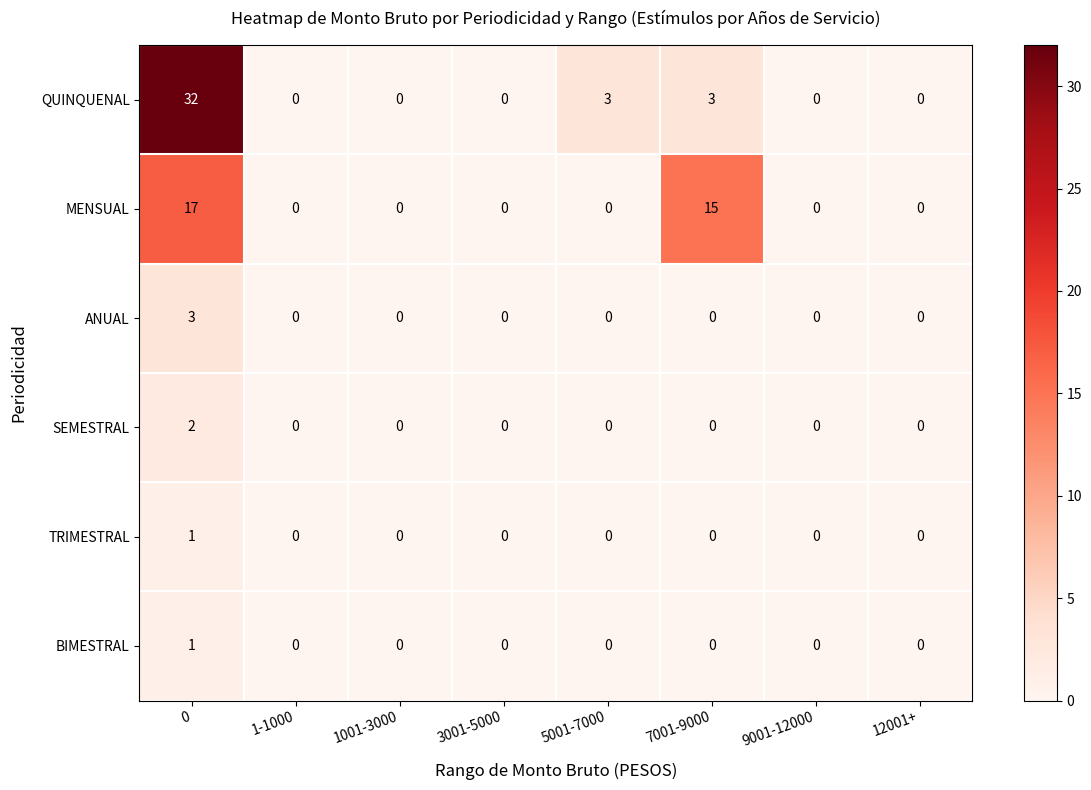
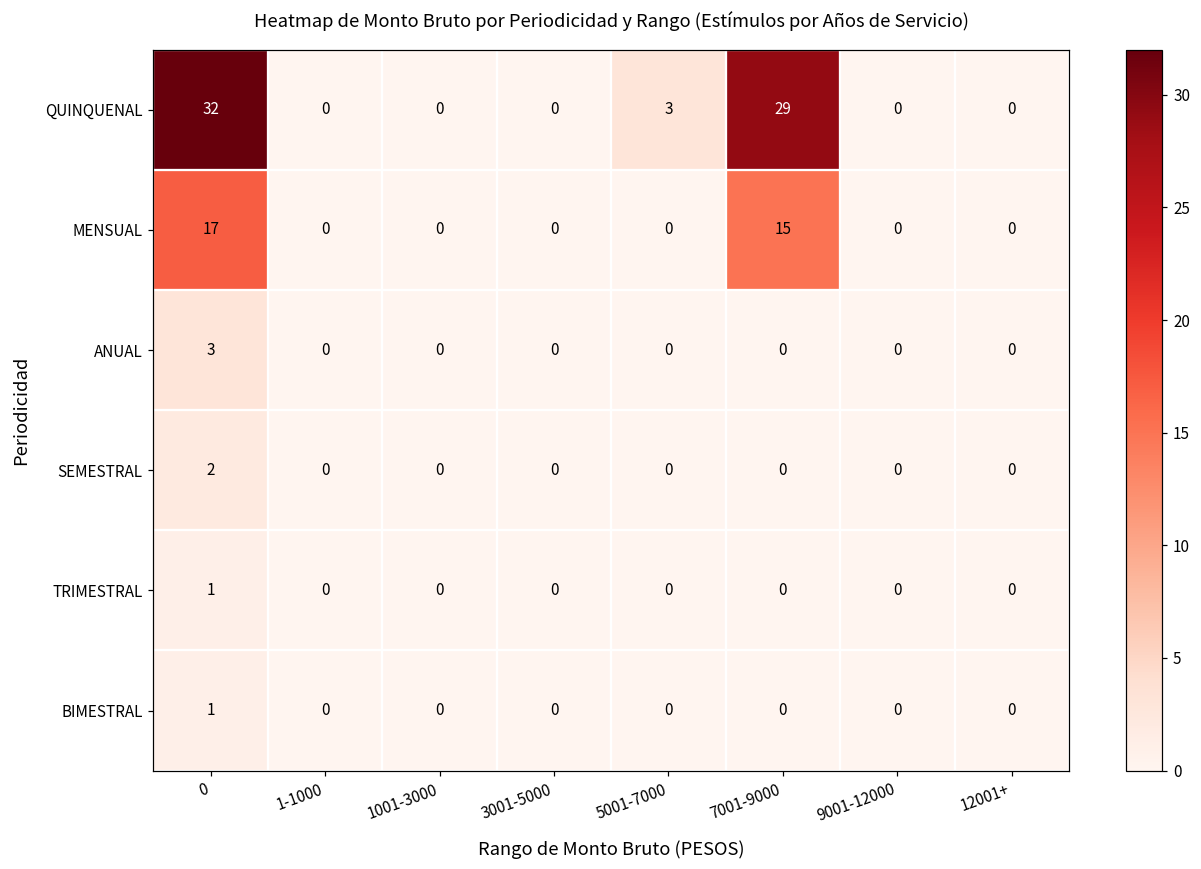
QUINQUENAL, 7001-9000: 3 -> 29
